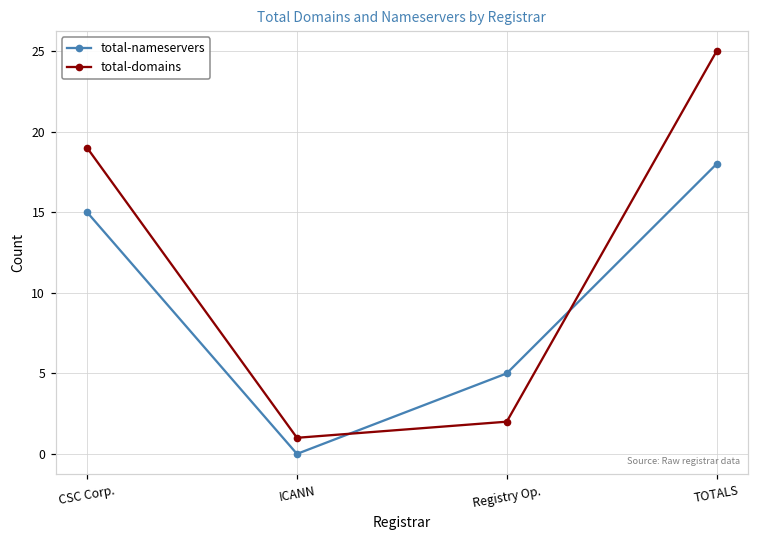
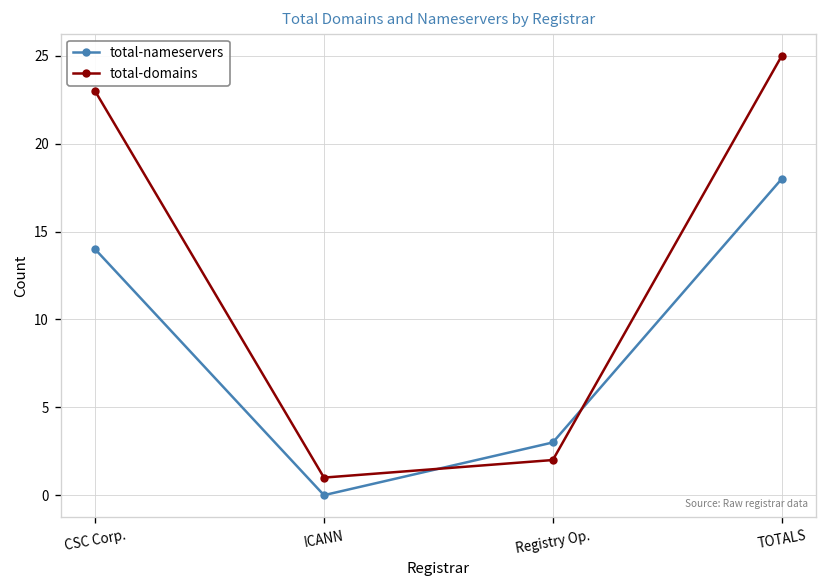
total-nameservers, CSC Corp.: 15 -> 14
total-domains, CSC Corp.: 19 -> 23
total-nameservers, Registry Op.: 5 -> 3
